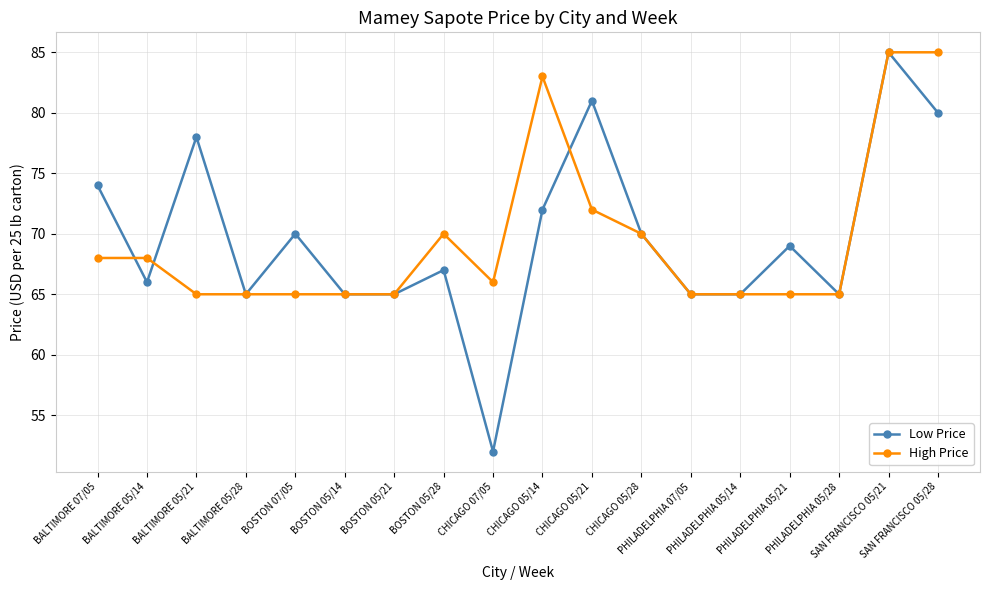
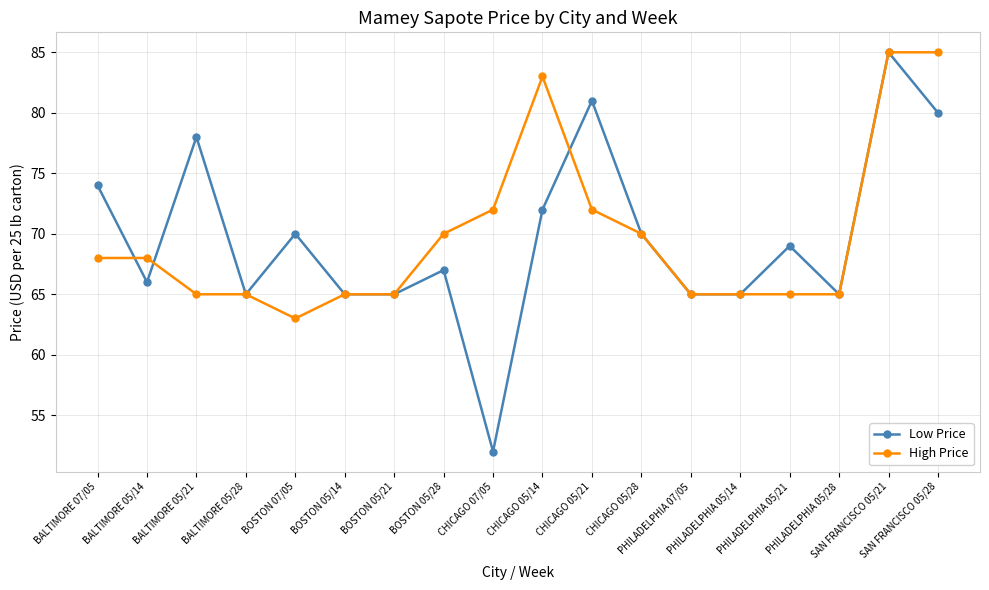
High Price, BOSTON 07/05: 65 -> 63
High Price, CHICAGO 07/05: 66 -> 72
